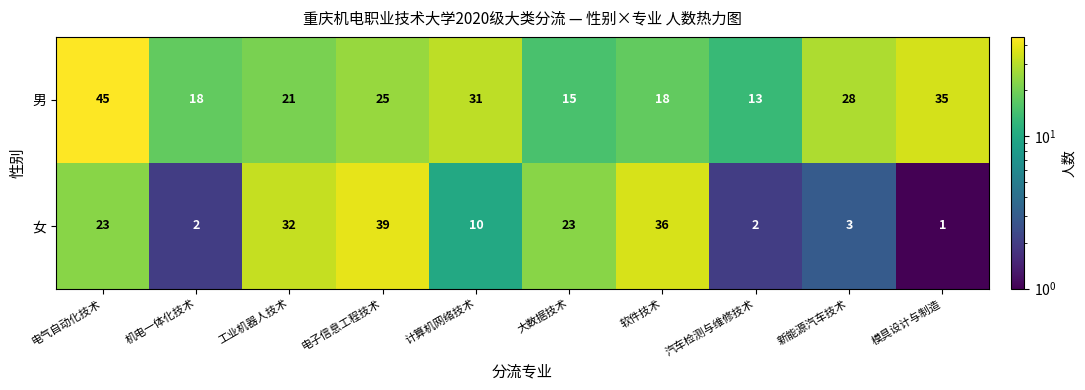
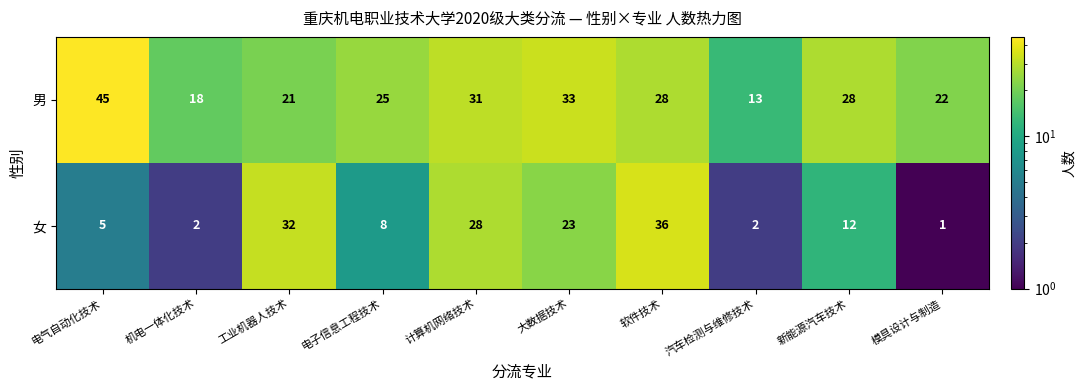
男, 大数据技术: 15 -> 33
男, 软件技术: 18 -> 28
男, 模具设计与制造: 35 -> 22
女, 电气自动化技术: 23 -> 5
女, 电子信息工程技术: 39 -> 8
女, 计算机网络技术: 10 -> 28
女, 新能源汽车技术: 3 -> 12
